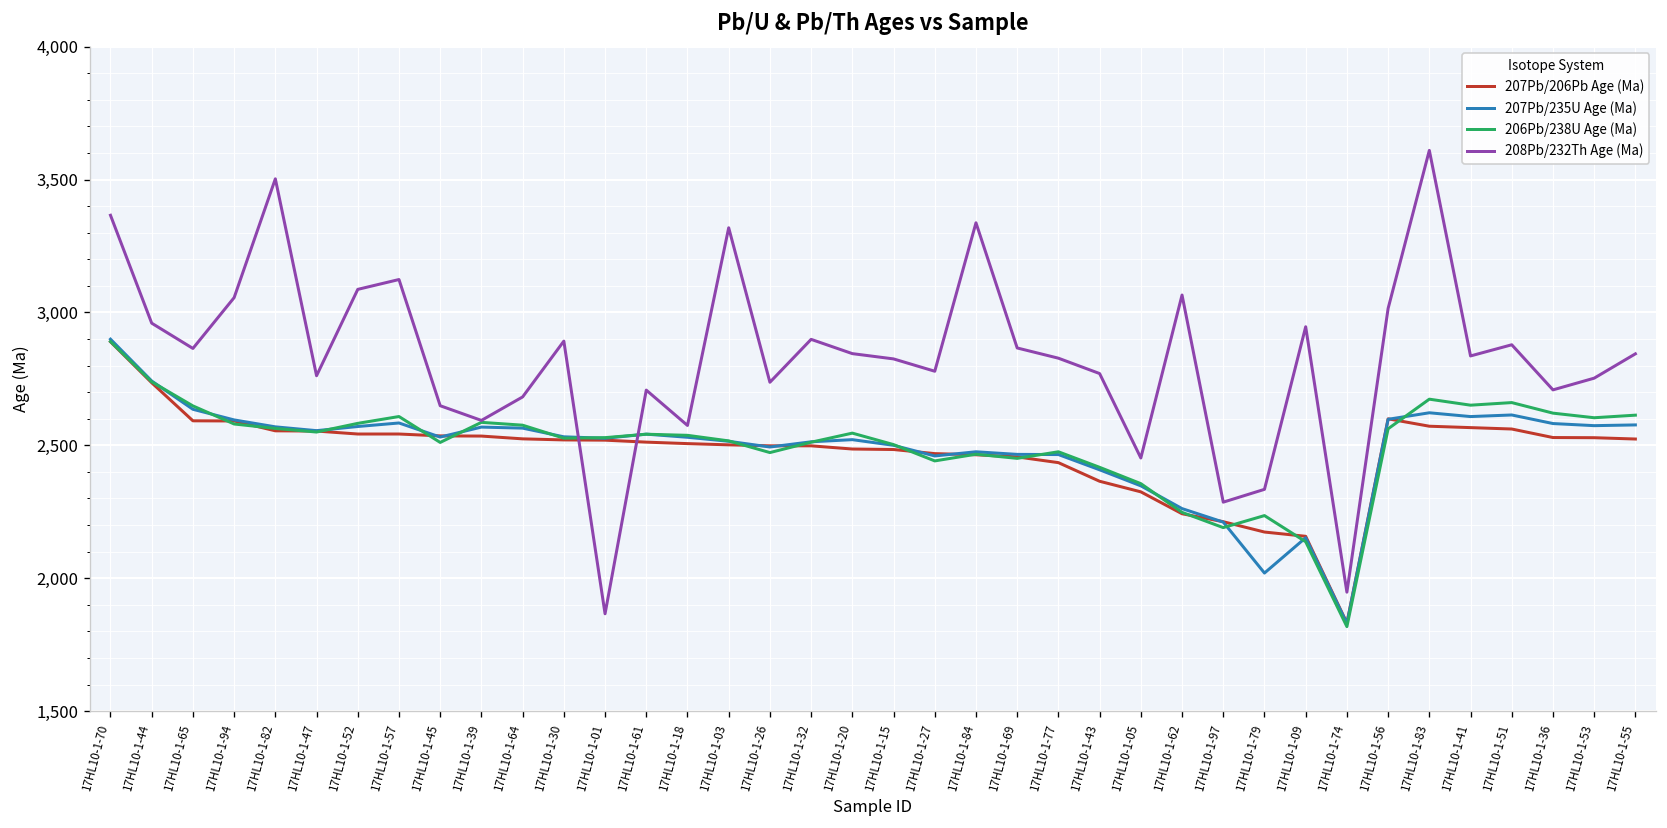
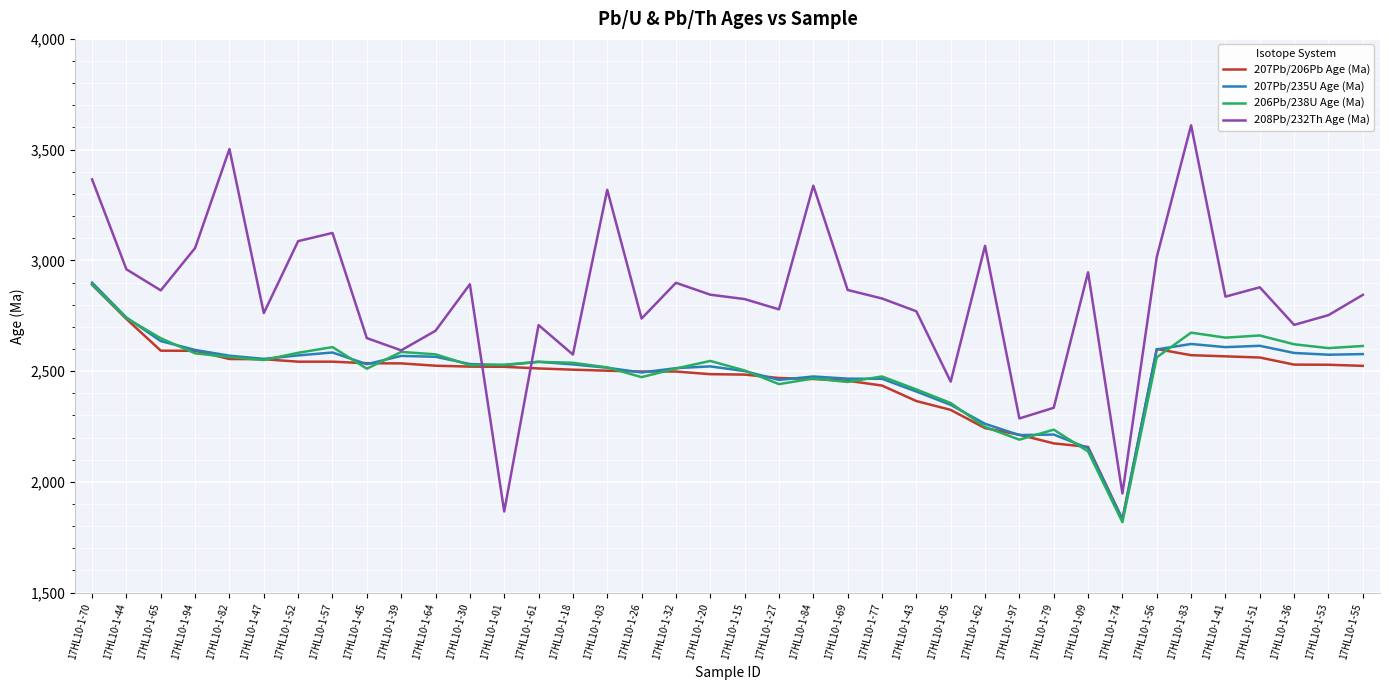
207Pb/235U Age (Ma), 17HL10-1-79: 2,020 -> 2,210
